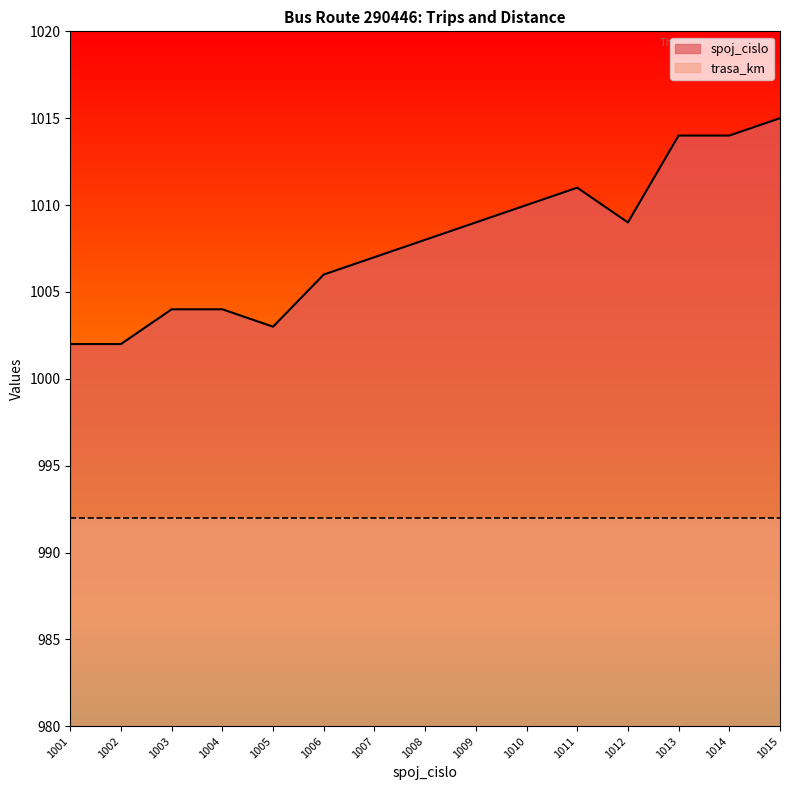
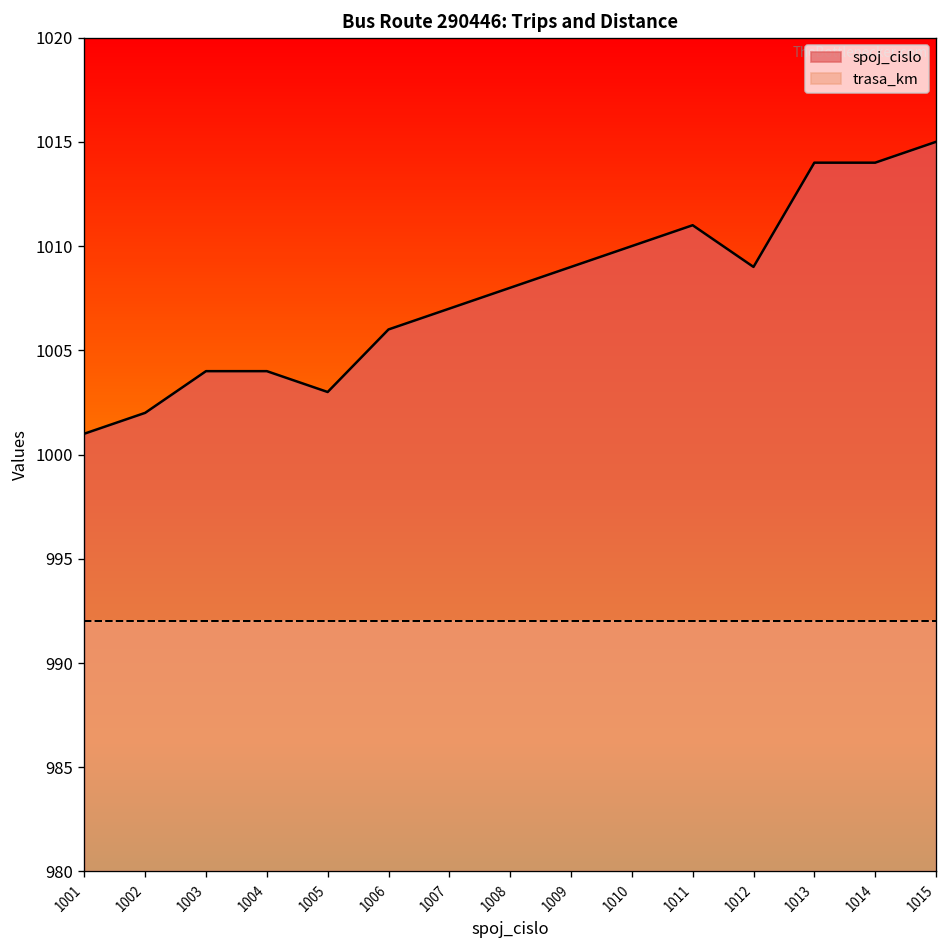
spoj_cislo, 1001: 1002 -> 1001
